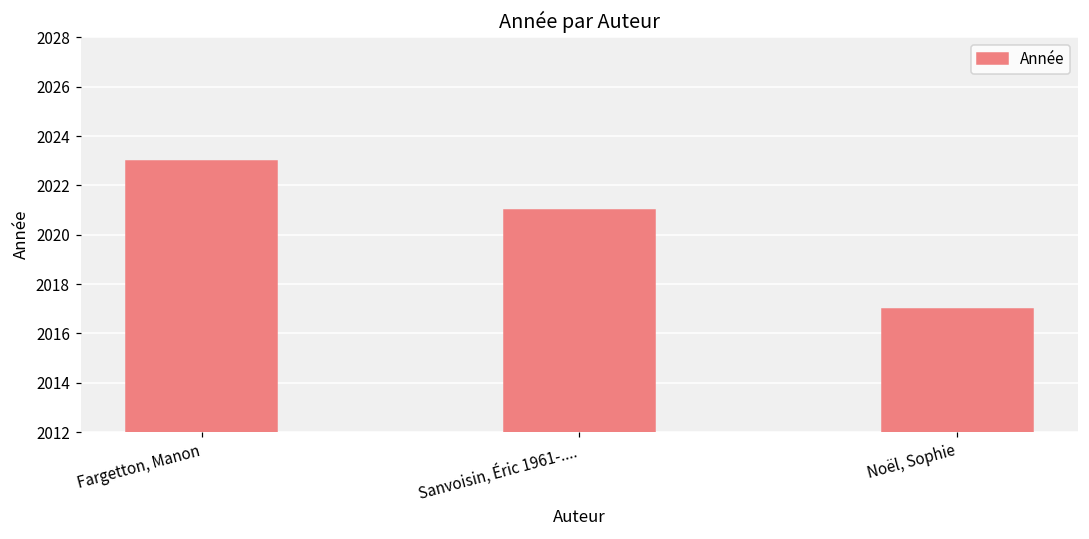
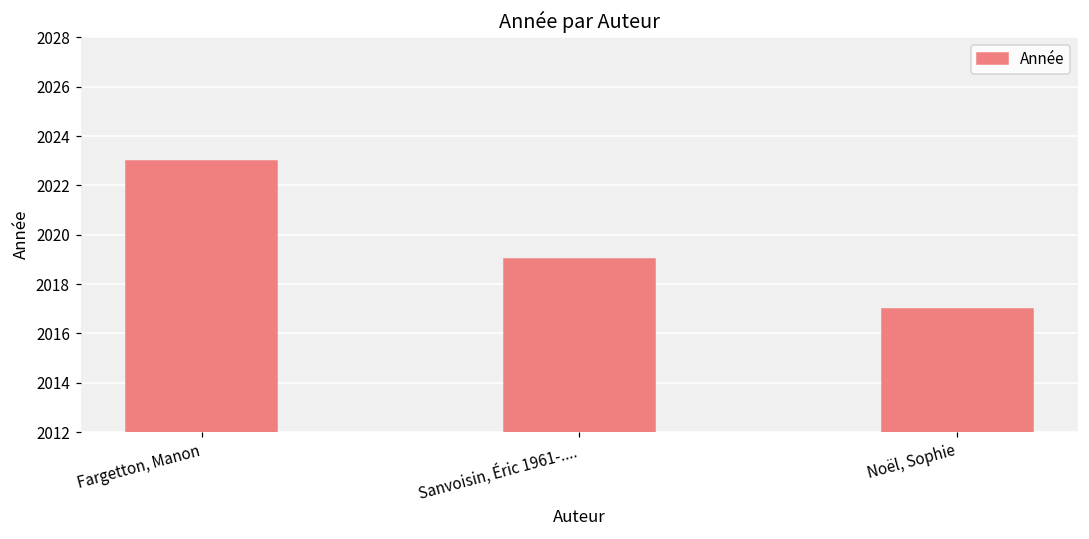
Sanvoisin, Éric 1961-....: 2021 -> 2019
